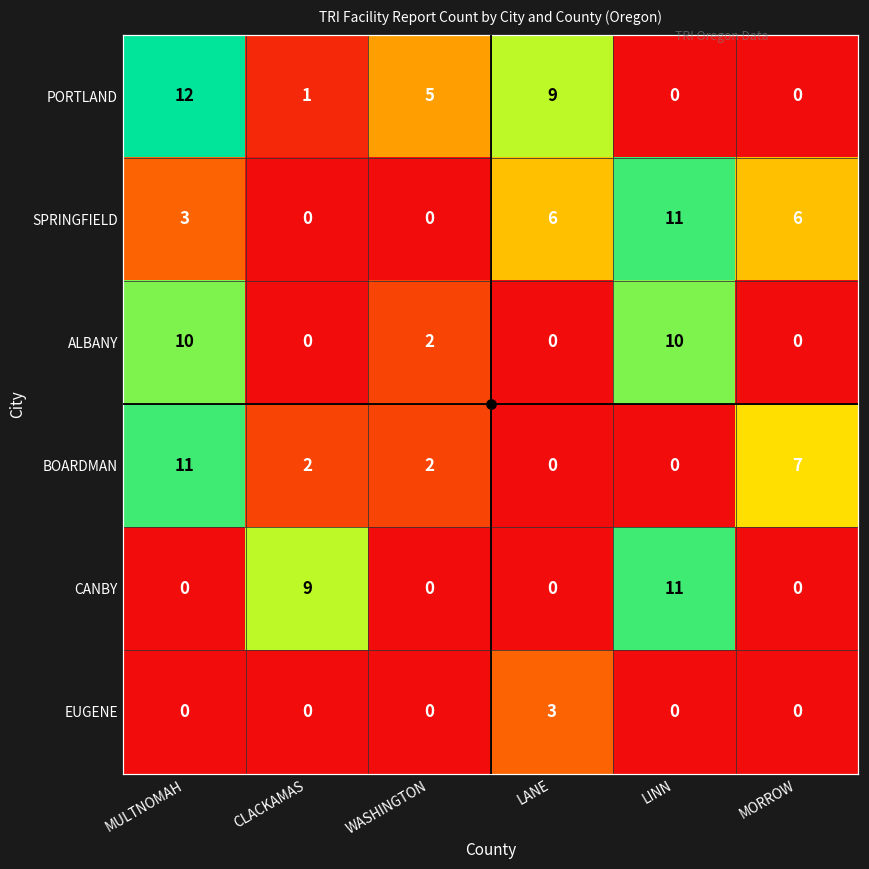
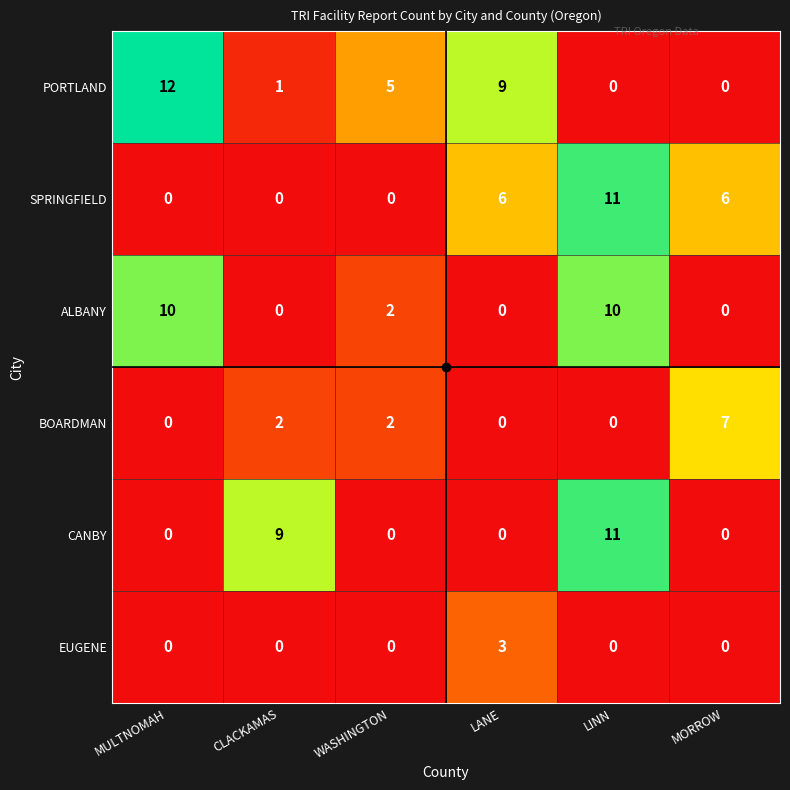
SPRINGFIELD, MULTNOMAH: 3 -> 0
BOARDMAN, MULTNOMAH: 11 -> 0
